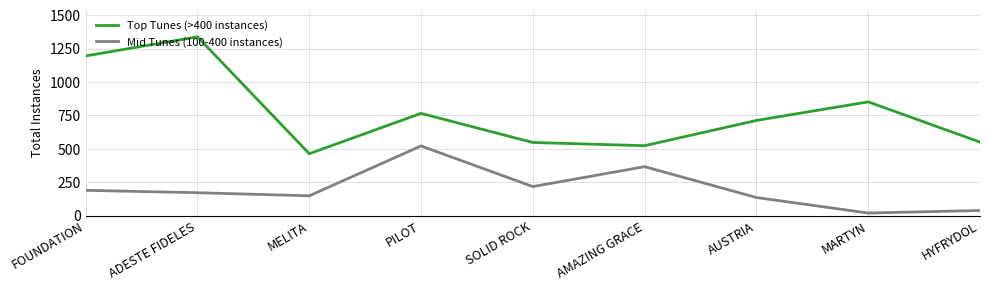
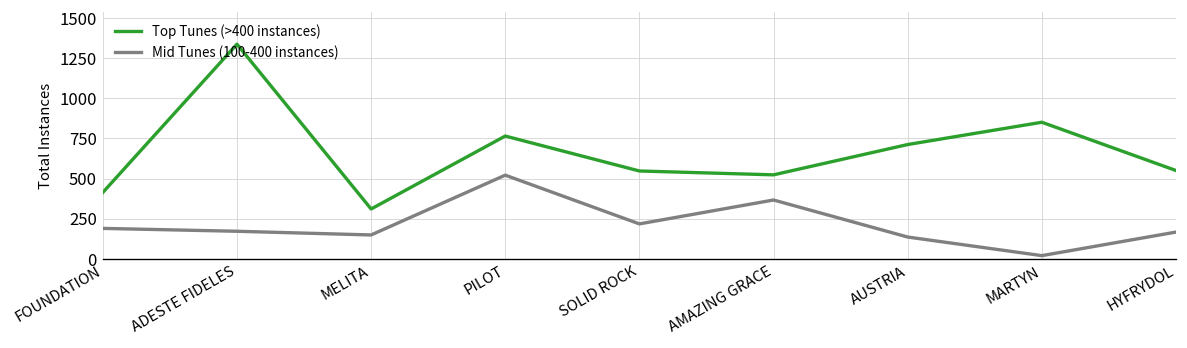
Top Tunes (>400 instances), FOUNDATION: 1200 -> 410
Top Tunes (>400 instances), MELITA: 460 -> 310
Mid Tunes (100-400 instances), HYFRYDOL: 40 -> 170
